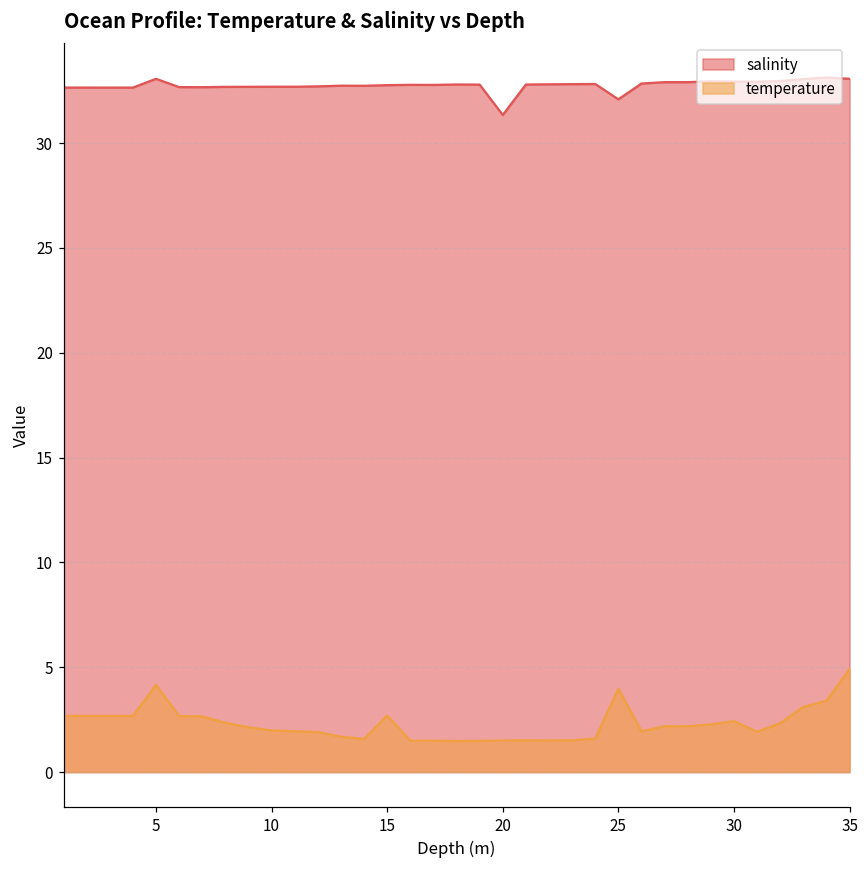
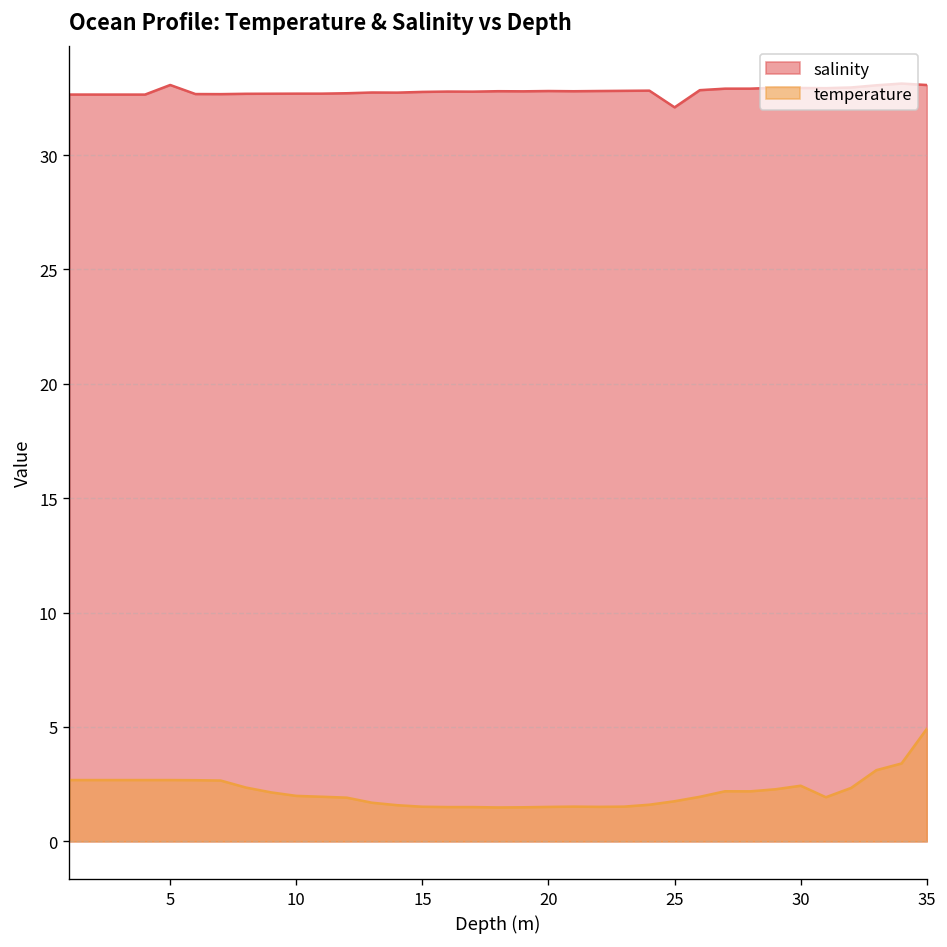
temperature, 5: 4.2 -> 2.7
temperature, 15: 2.7 -> 1.5
salinity, 20: 31.3 -> 32.8
temperature, 25: 4.0 -> 1.8
